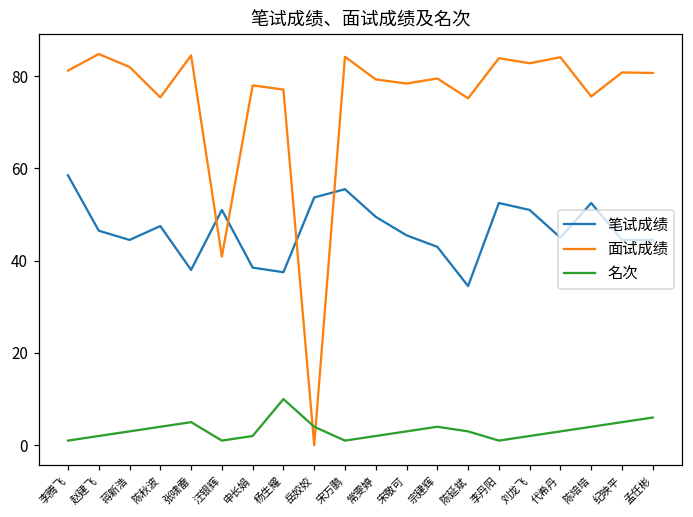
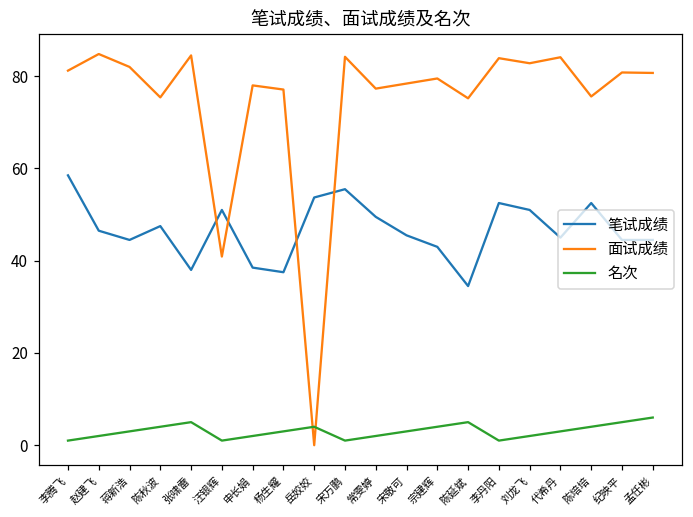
名次, 杨生耀: 10 -> 3
面试成绩, 常雯婷: 79 -> 77
名次, 陈延斌: 3 -> 5
